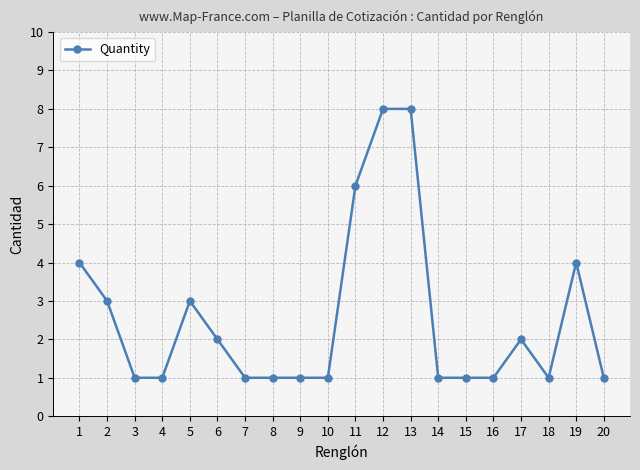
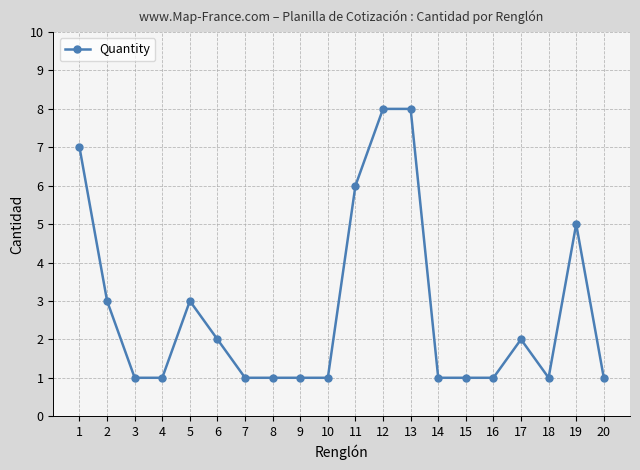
1: 4 -> 7
19: 4 -> 5
